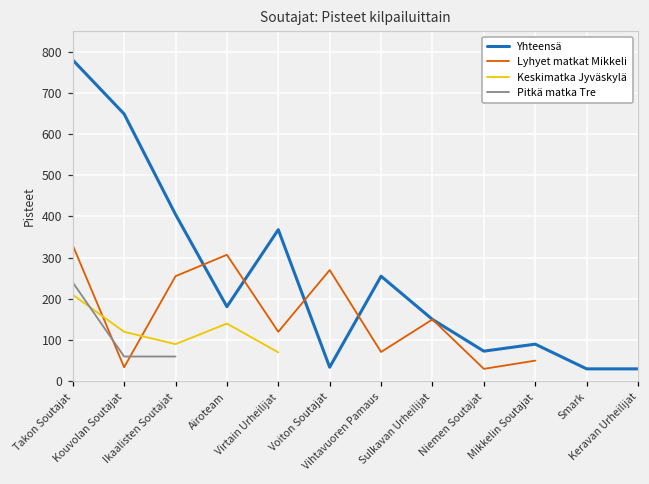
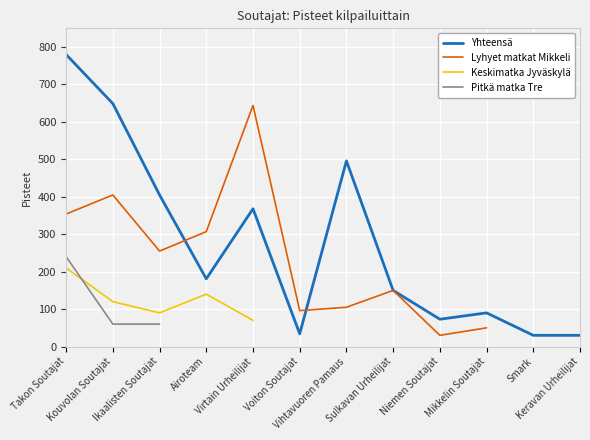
Lyhyet matkat Mikkeli, Takon Soutajat: 330 -> 350
Lyhyet matkat Mikkeli, Kouvolan Soutajat: 30 -> 410
Lyhyet matkat Mikkeli, Virtain Urheilijat: 120 -> 640
Lyhyet matkat Mikkeli, Voiton Soutajat: 270 -> 100
Yhteensä, Vihtavuoren Pamaus: 260 -> 500
Lyhyet matkat Mikkeli, Vihtavuoren Pamaus: 70 -> 110
